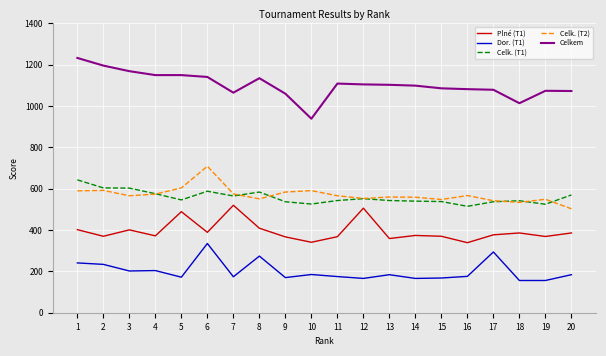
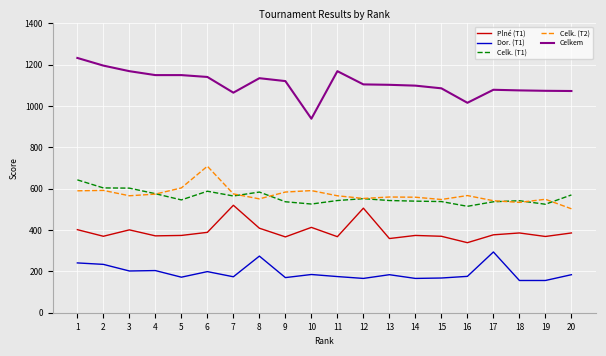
Plné (T1), 5: 490 -> 370
Dor. (T1), 6: 340 -> 200
Celkem, 9: 1060 -> 1120
Plné (T1), 10: 340 -> 410
Celkem, 11: 1110 -> 1170
Celkem, 16: 1080 -> 1020
Celkem, 18: 1010 -> 1080
